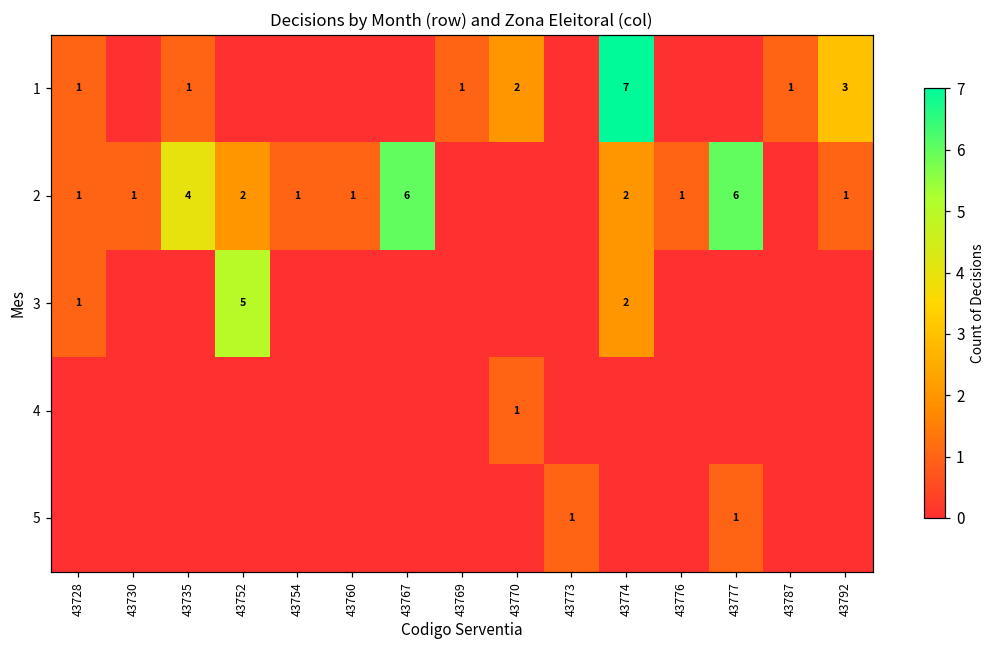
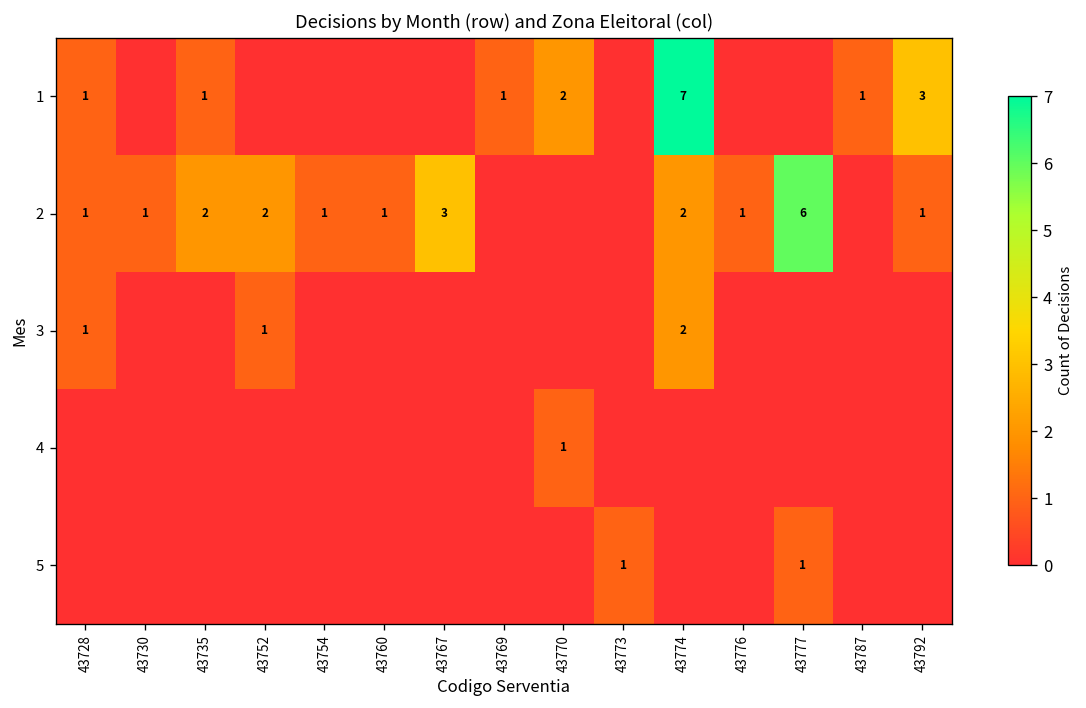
2, 43735: 4 -> 2
2, 43767: 6 -> 3
3, 43752: 5 -> 1
